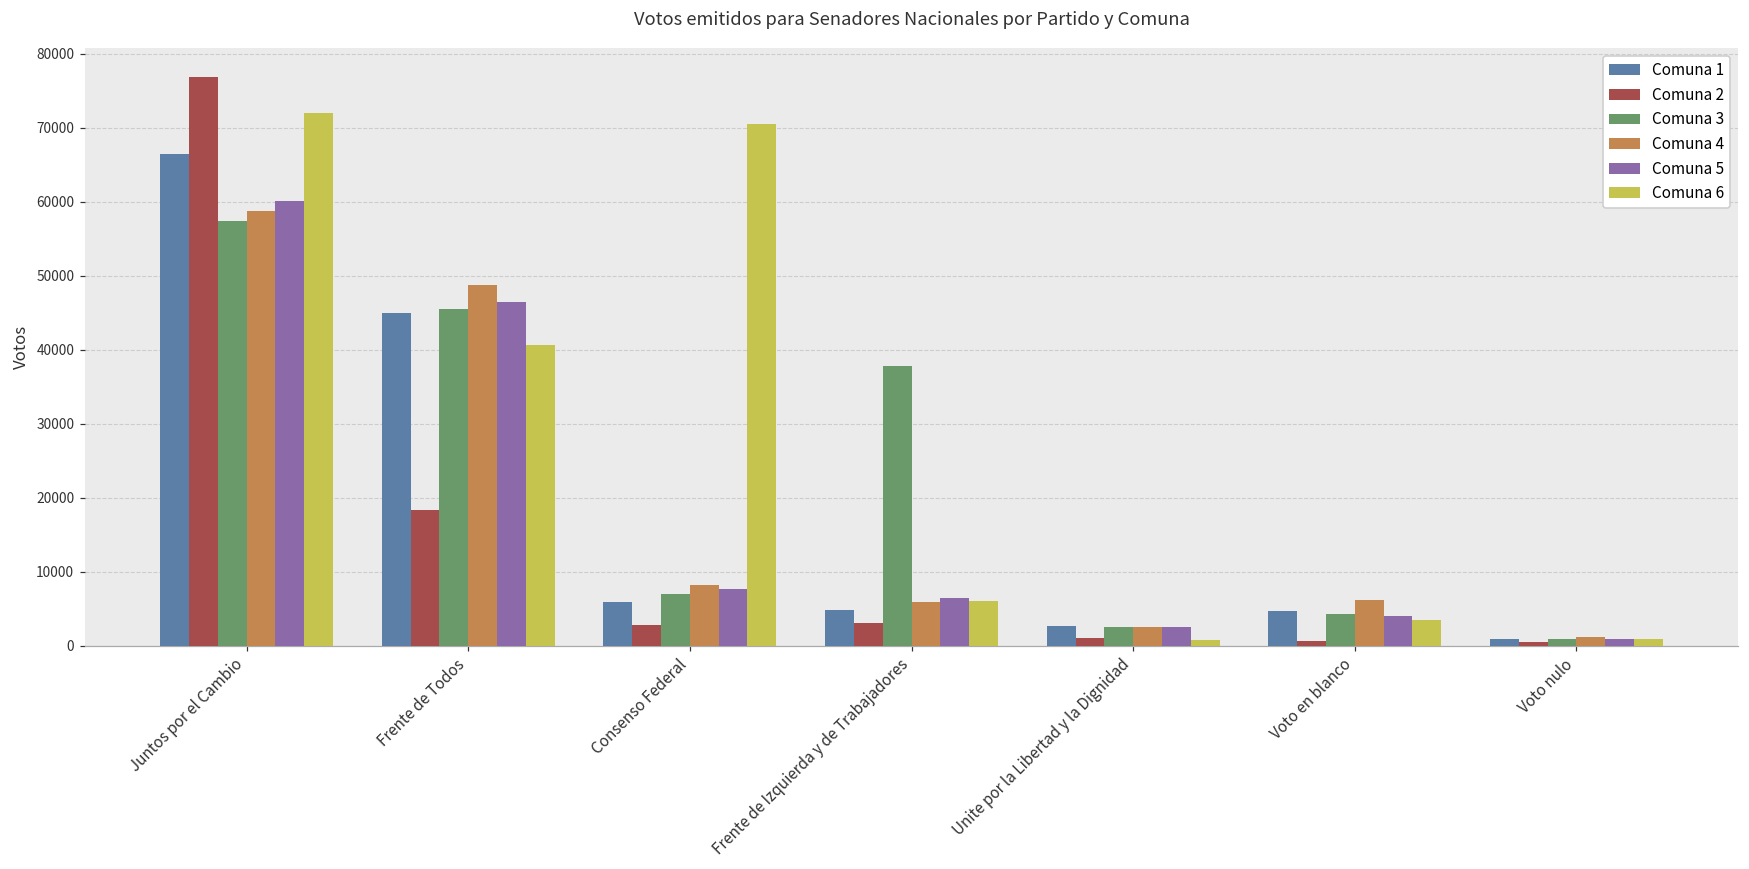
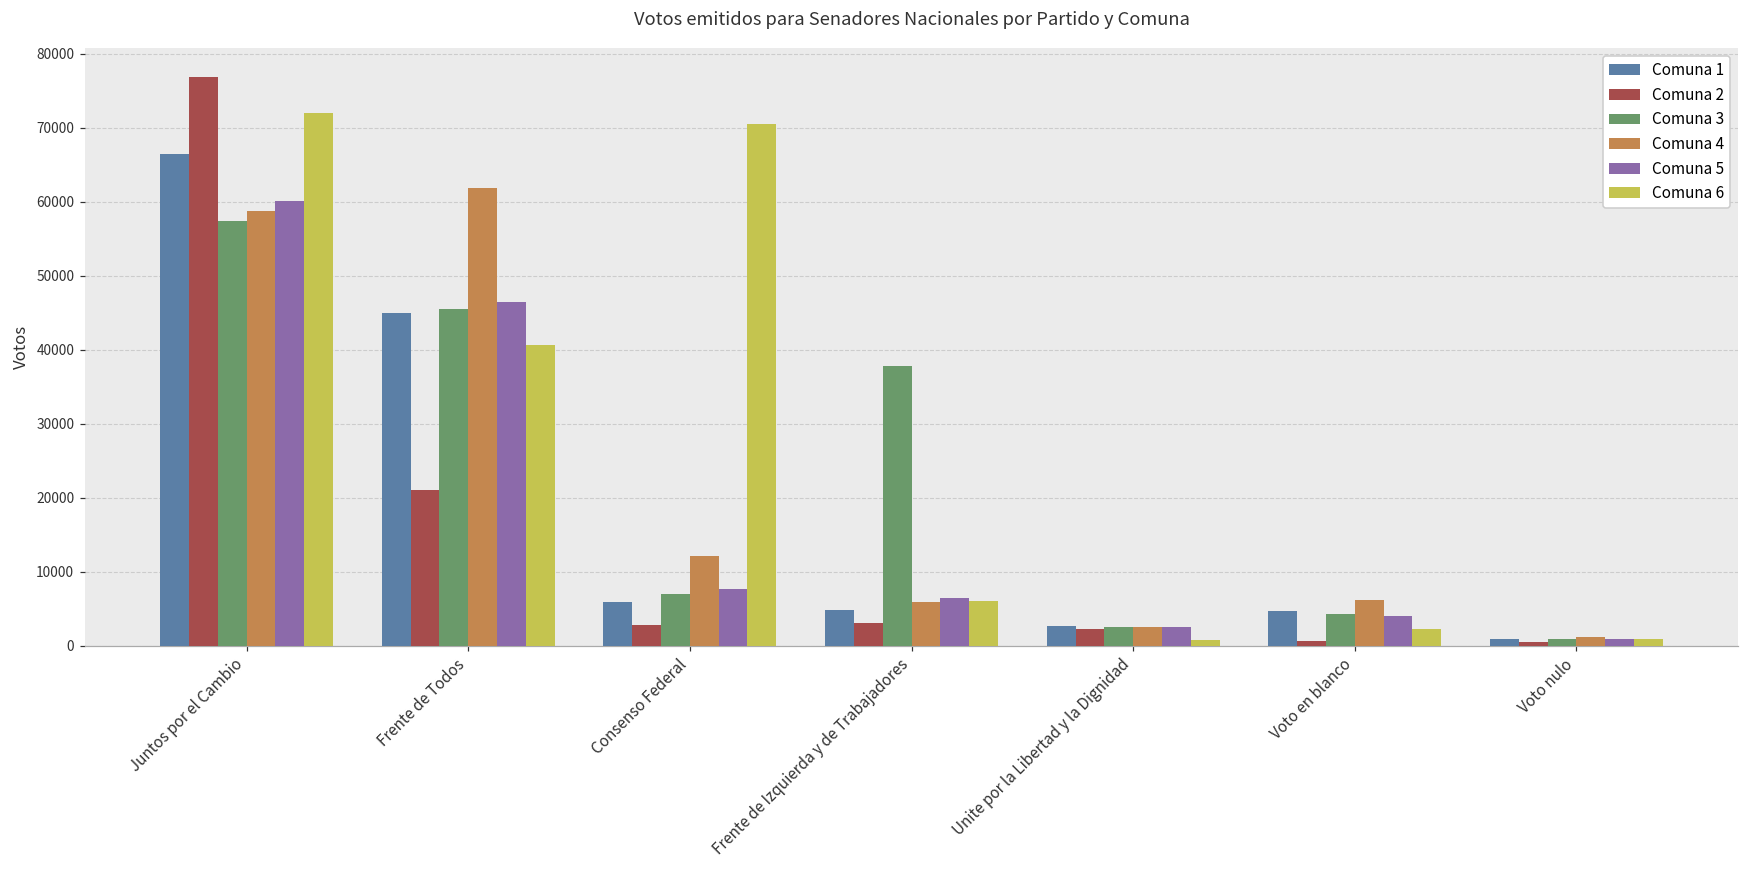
Comuna 2, Frente de Todos: 18000 -> 21000
Comuna 4, Frente de Todos: 49000 -> 62000
Comuna 4, Consenso Federal: 8000 -> 12000
Comuna 2, Unite por la Libertad y la Dignidad: 1000 -> 2000
Comuna 6, Voto en blanco: 4000 -> 2000
